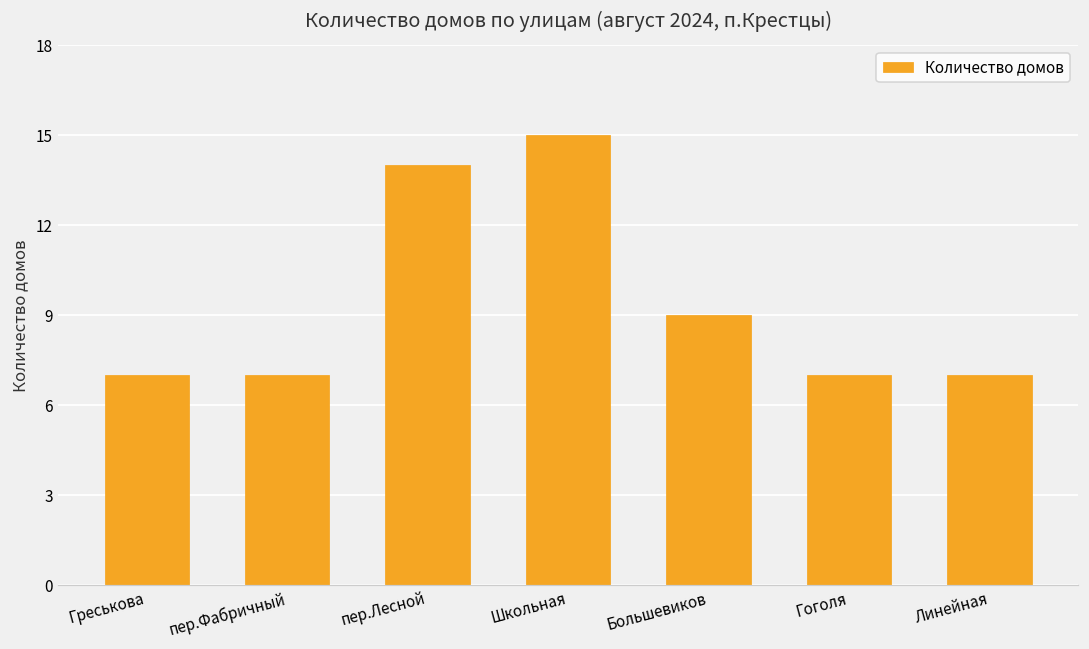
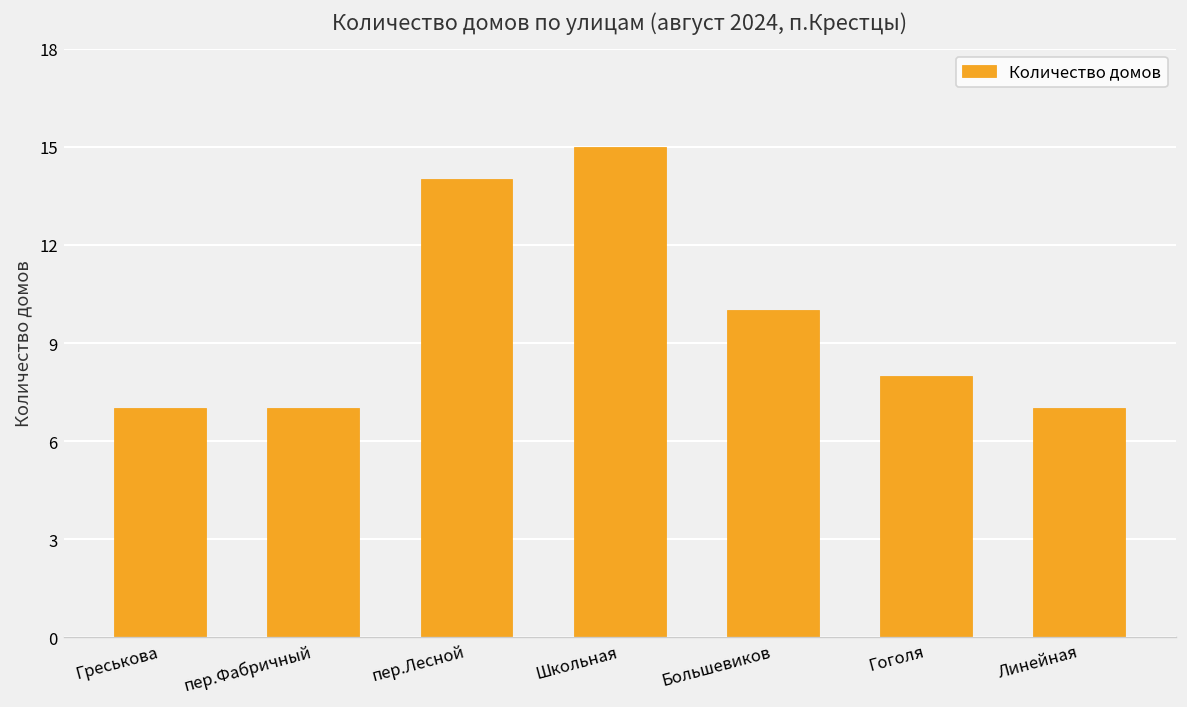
Большевиков: 9 -> 10
Гоголя: 7 -> 8
